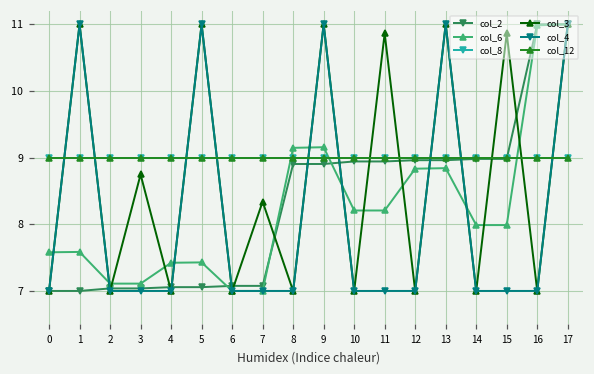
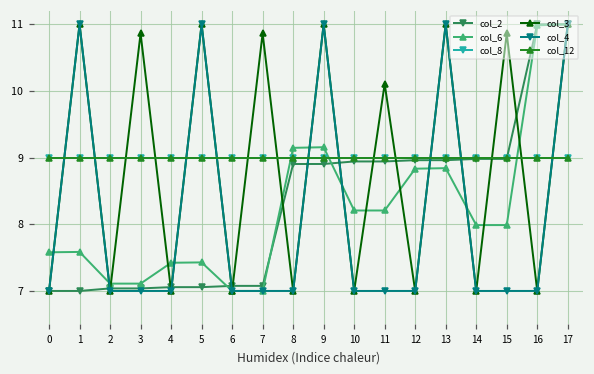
col_3, 3: 8.7 -> 10.9
col_3, 7: 8.3 -> 10.9
col_3, 11: 10.9 -> 10.1
